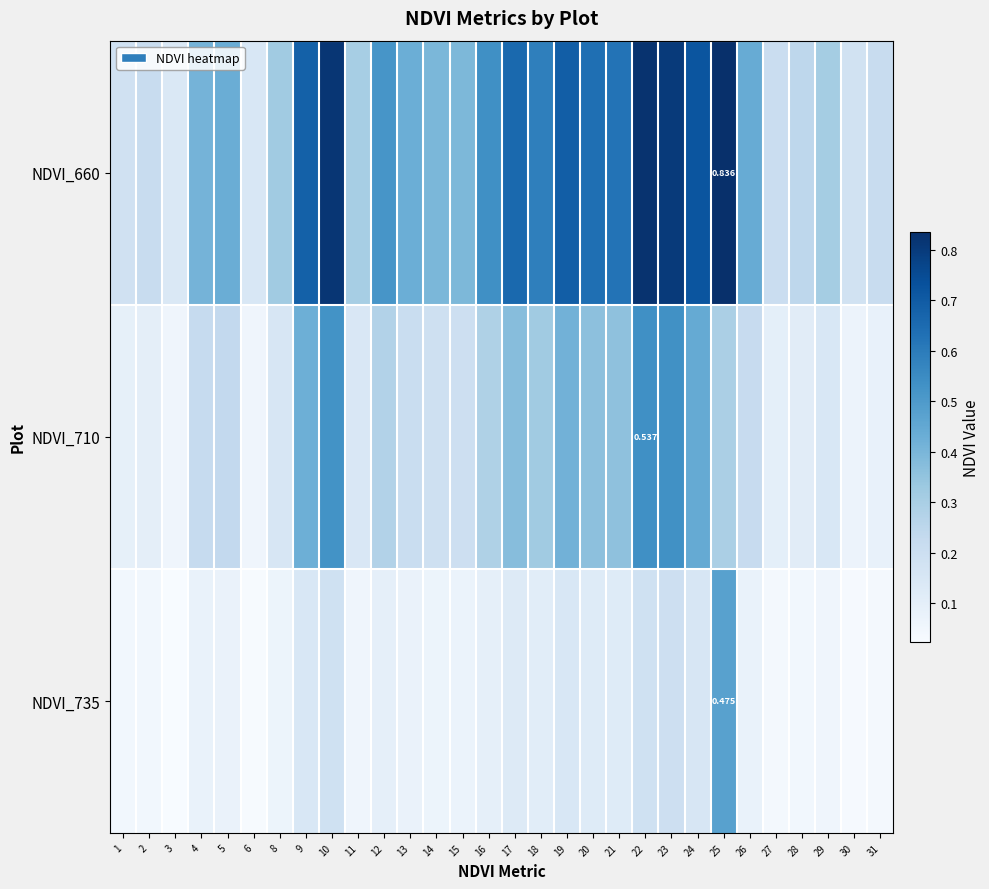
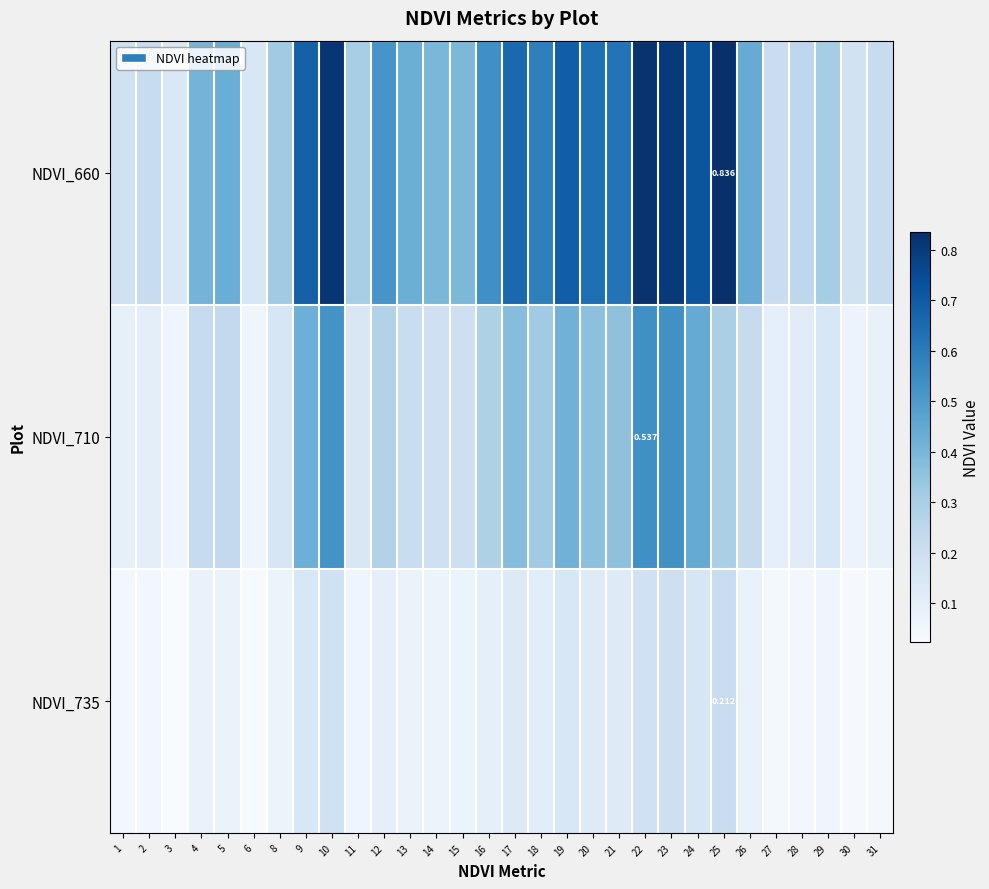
NDVI_735, 25: 0.475 -> 0.212
